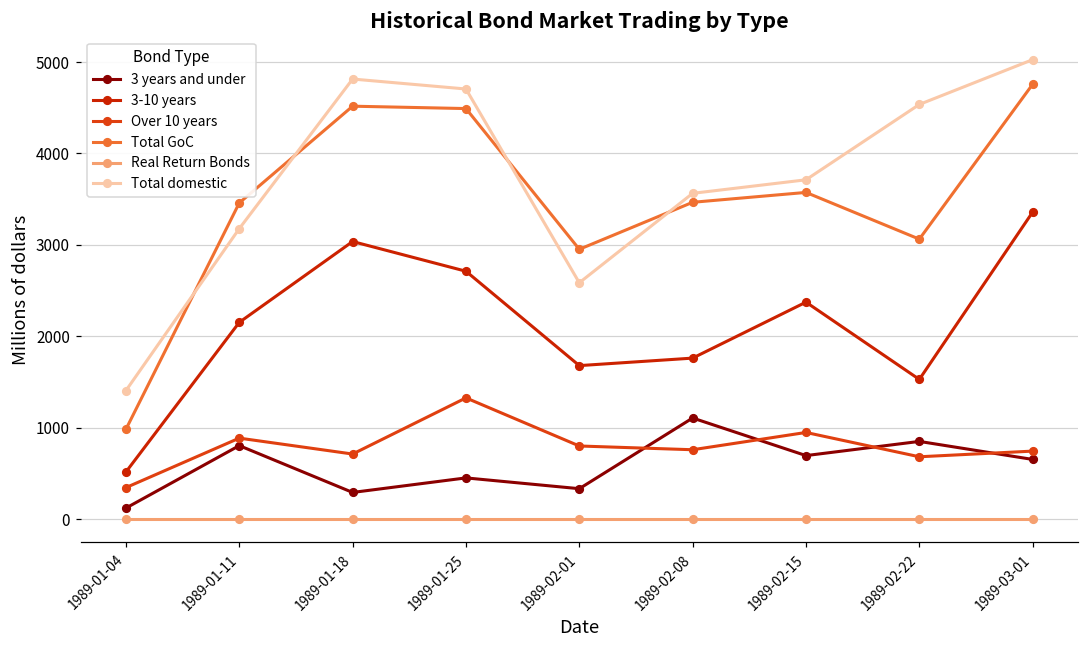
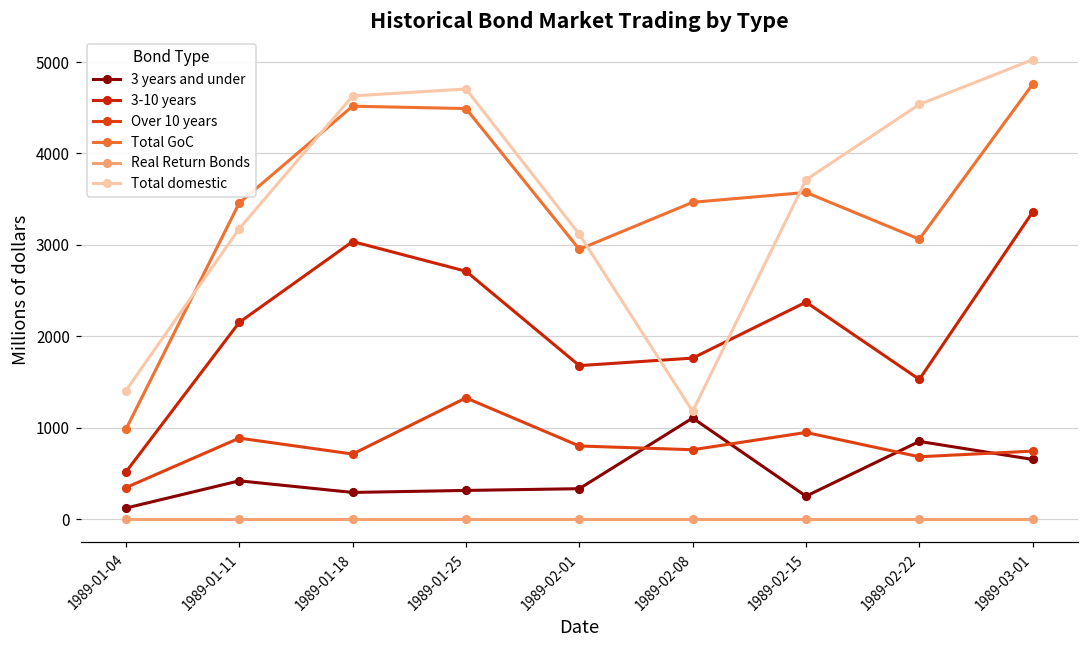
3 years and under, 1989-01-11: 800 -> 400
Total domestic, 1989-01-18: 4800 -> 4600
3 years and under, 1989-01-25: 500 -> 300
Total domestic, 1989-02-01: 2600 -> 3100
Total domestic, 1989-02-08: 3600 -> 1200
3 years and under, 1989-02-15: 700 -> 300
